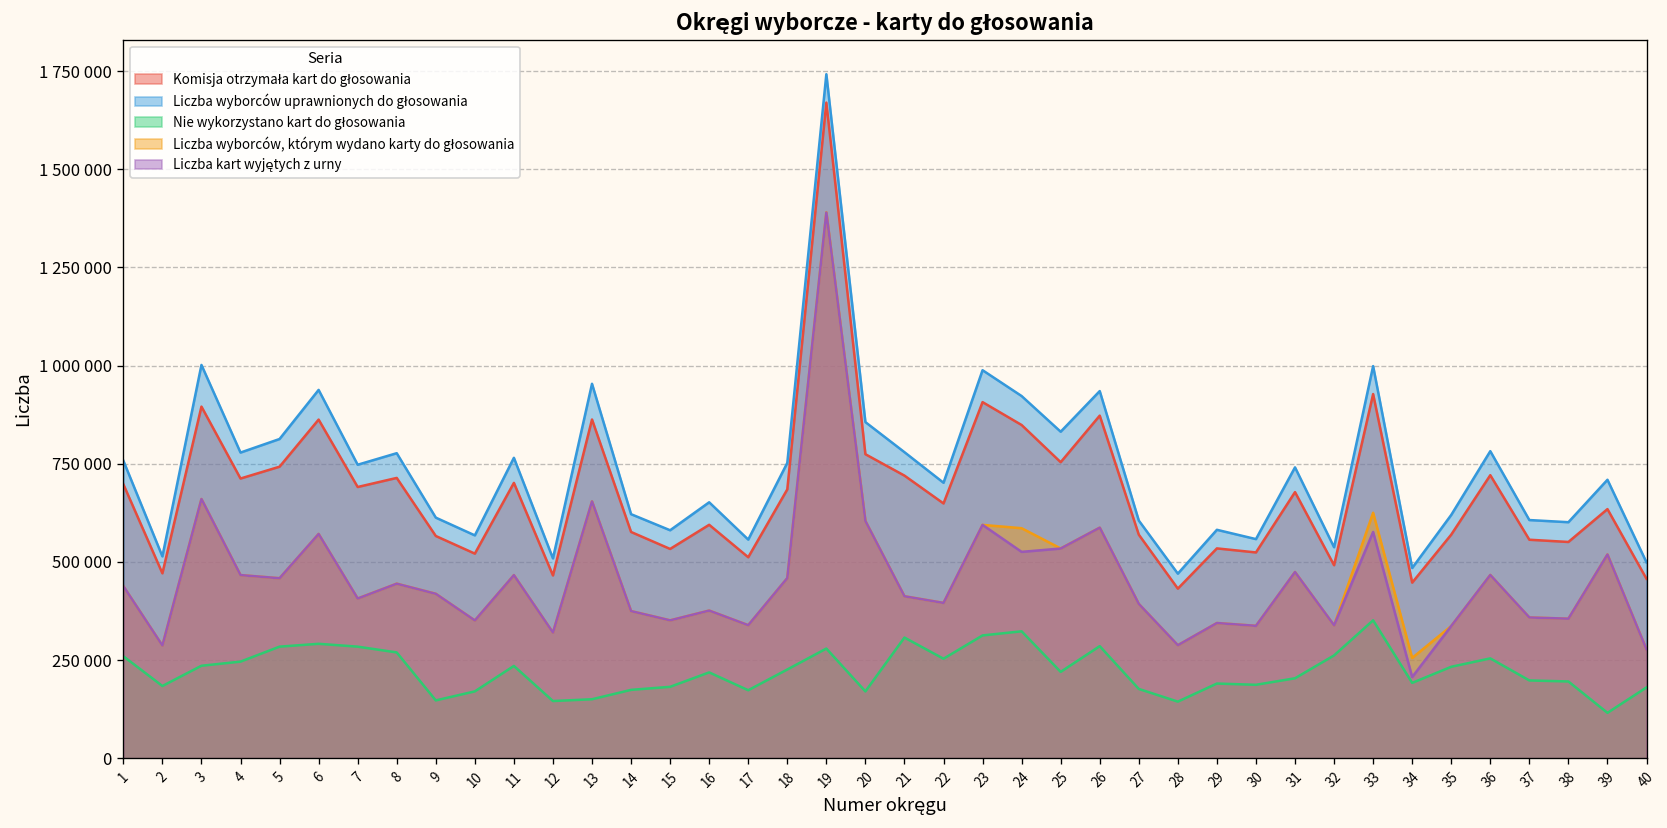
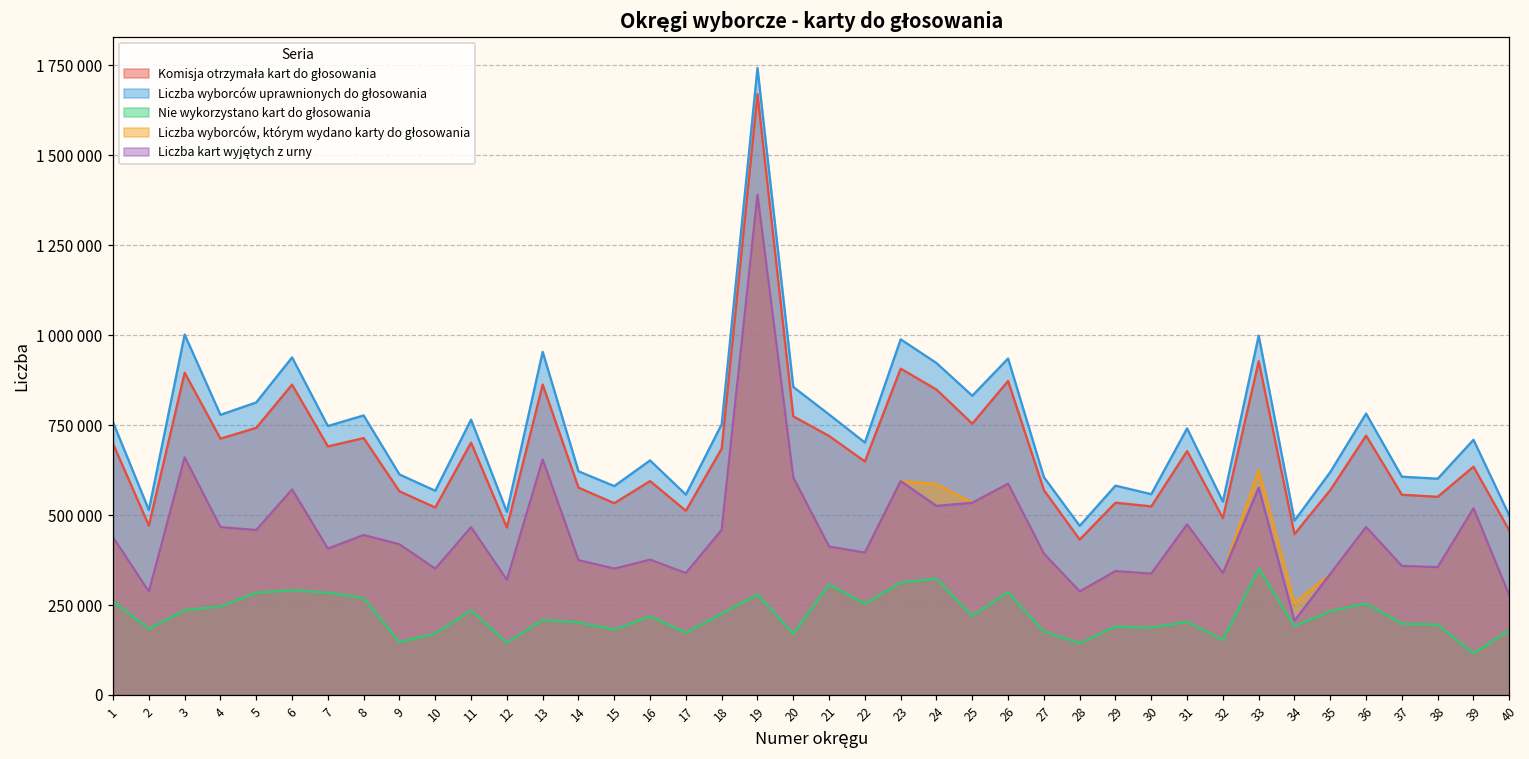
Nie wykorzystano kart do głosowania, 13: 150000 -> 210000
Nie wykorzystano kart do głosowania, 14: 170000 -> 200000
Nie wykorzystano kart do głosowania, 32: 260000 -> 150000
